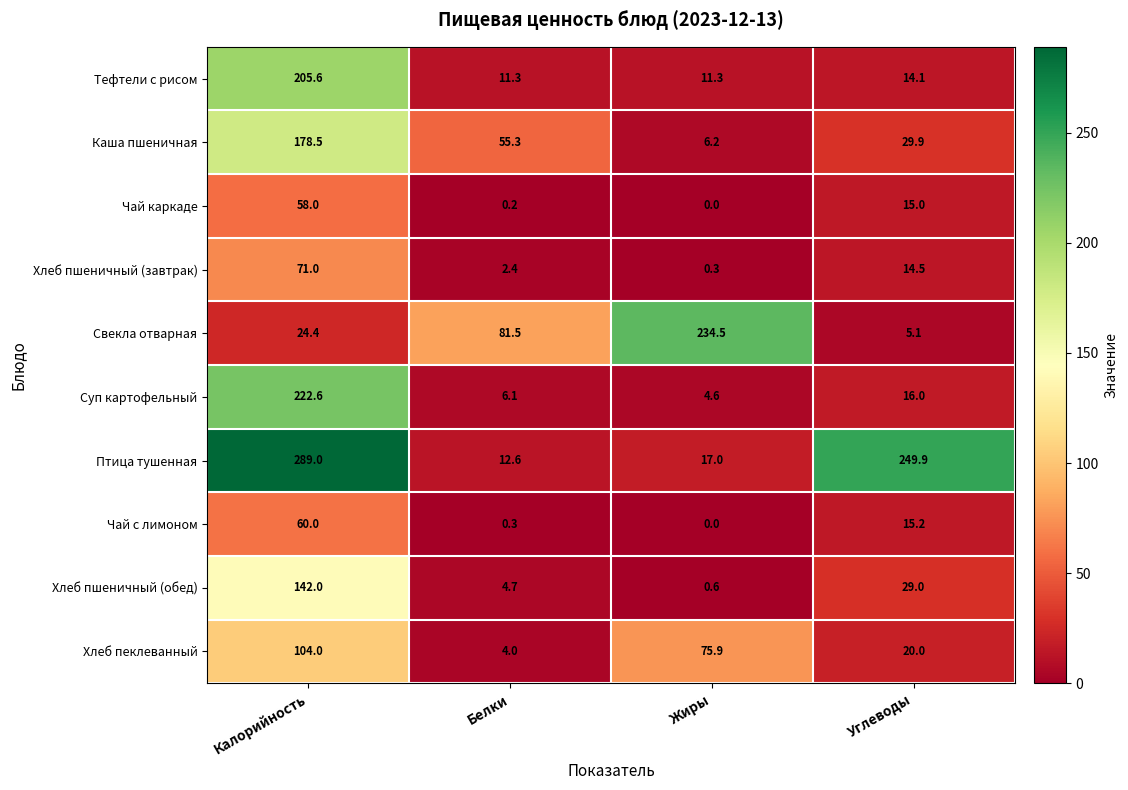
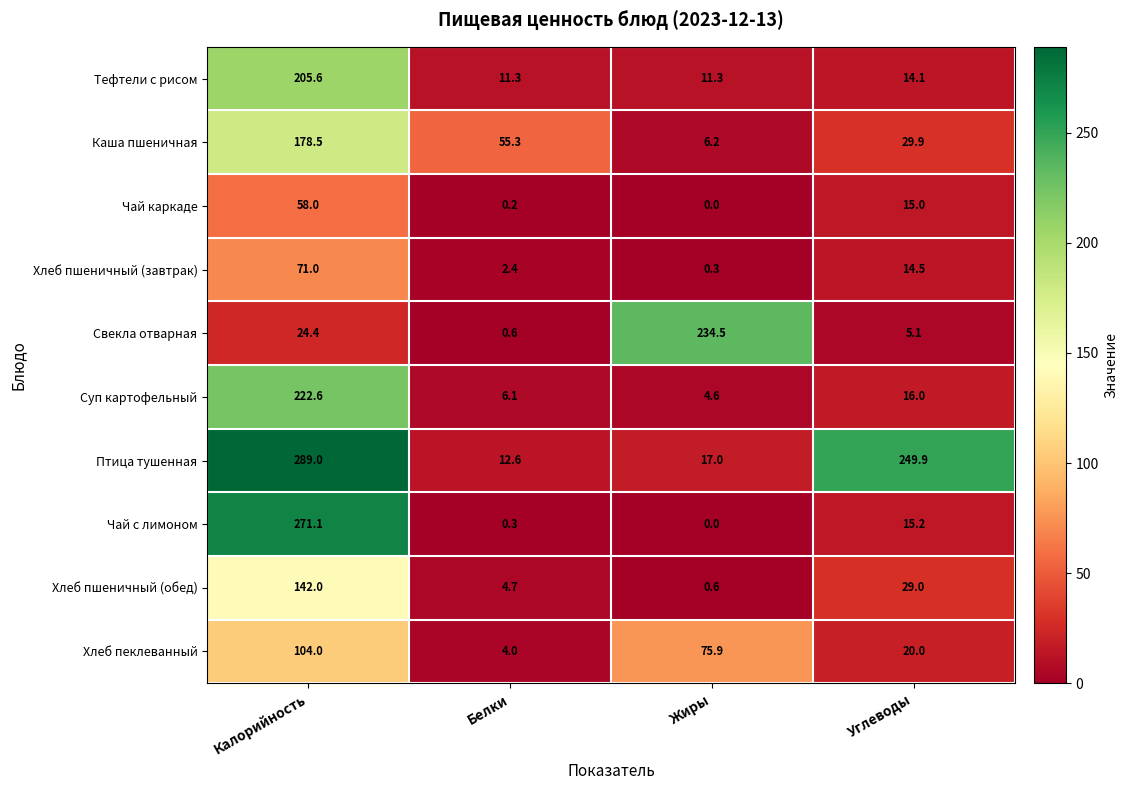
Свекла отварная, Белки: 81.5 -> 0.6
Чай с лимоном, Калорийность: 60.0 -> 271.1
